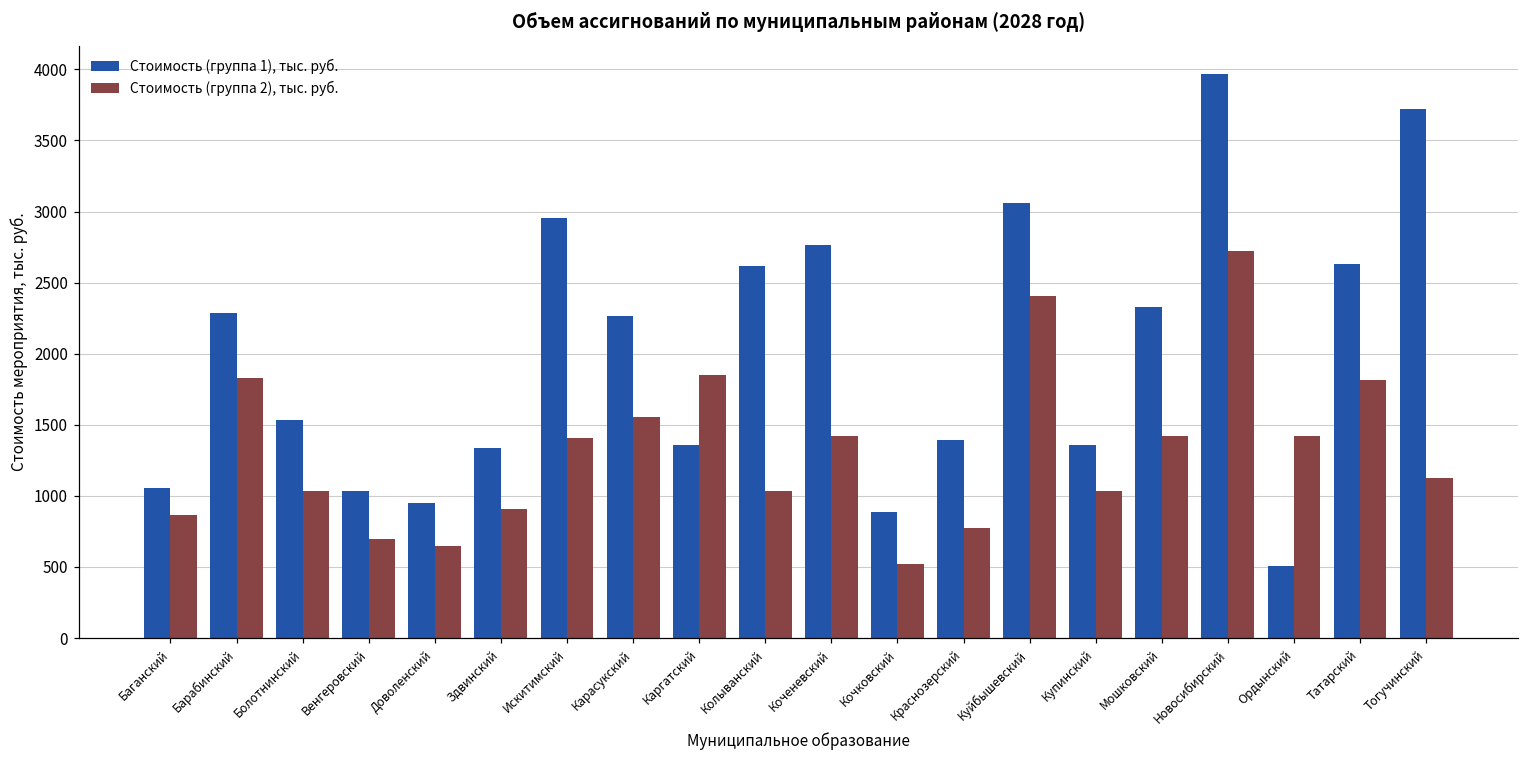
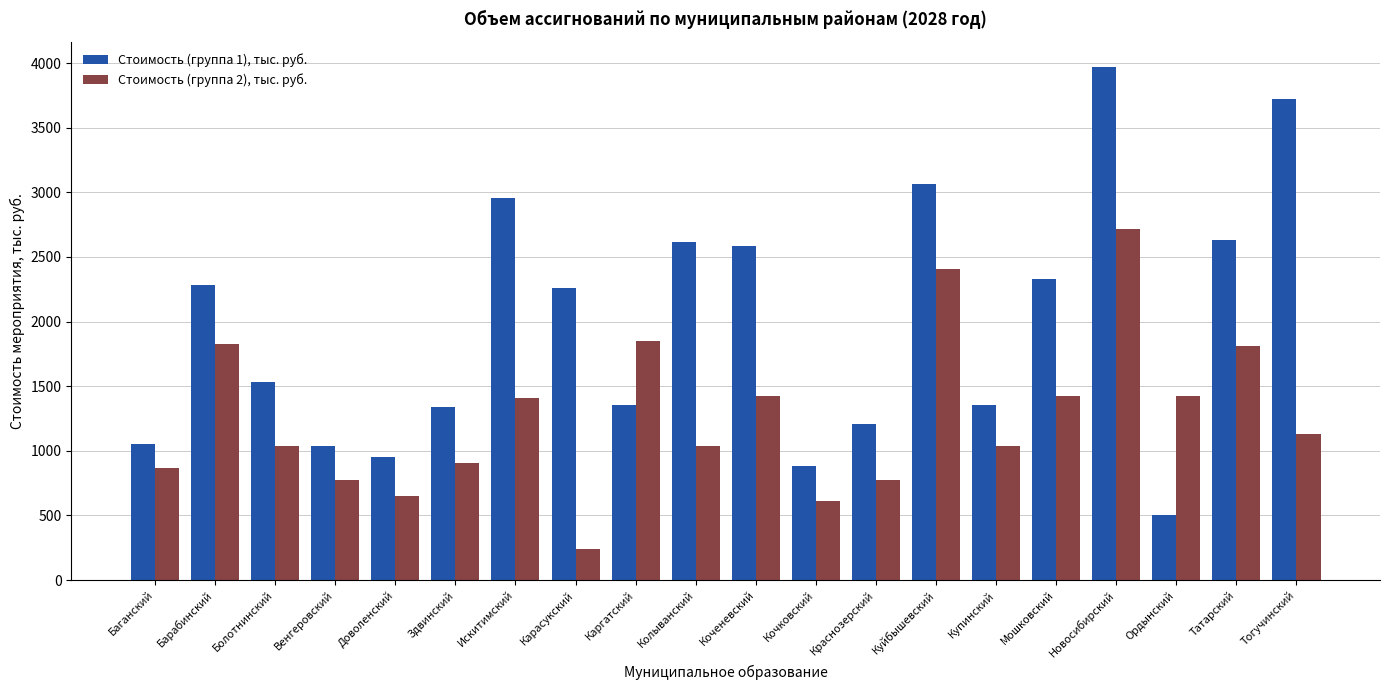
Стоимость (группа 2), тыс. руб., Венгеровский: 700 -> 780
Стоимость (группа 2), тыс. руб., Карасукский: 1550 -> 240
Стоимость (группа 1), тыс. руб., Коченевский: 2770 -> 2590
Стоимость (группа 2), тыс. руб., Кочковский: 520 -> 620
Стоимость (группа 1), тыс. руб., Краснозерский: 1390 -> 1210
